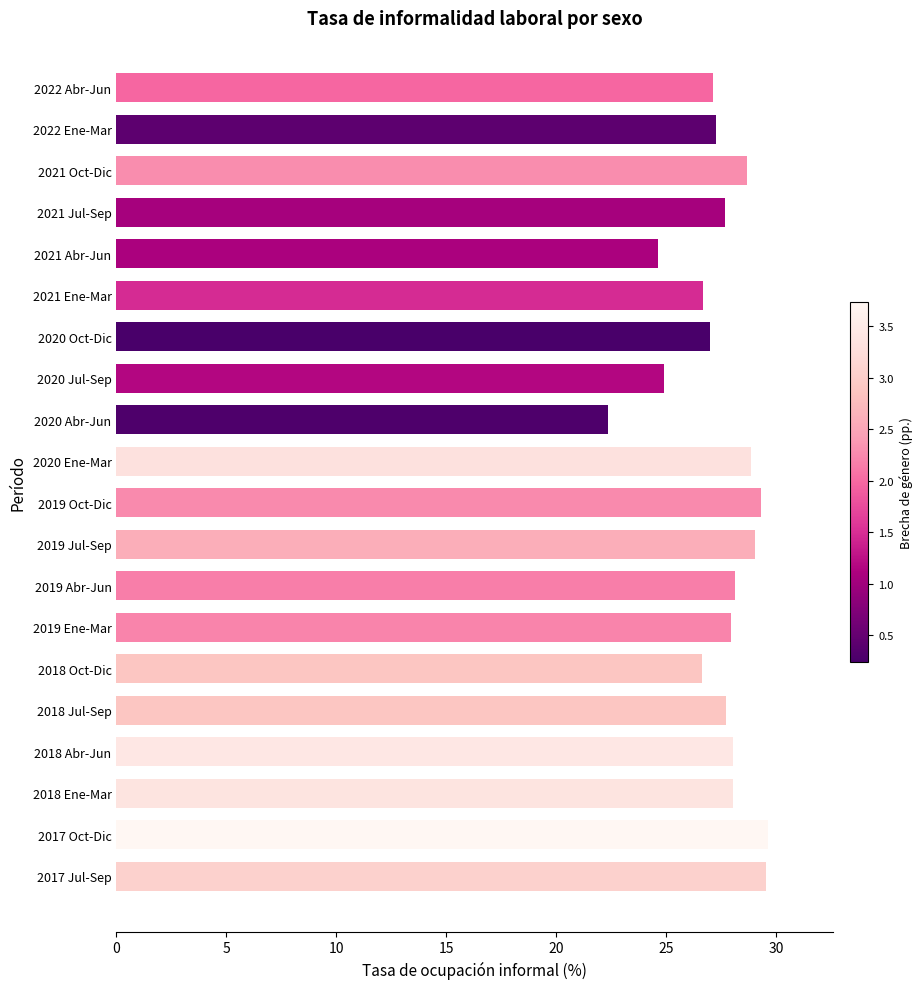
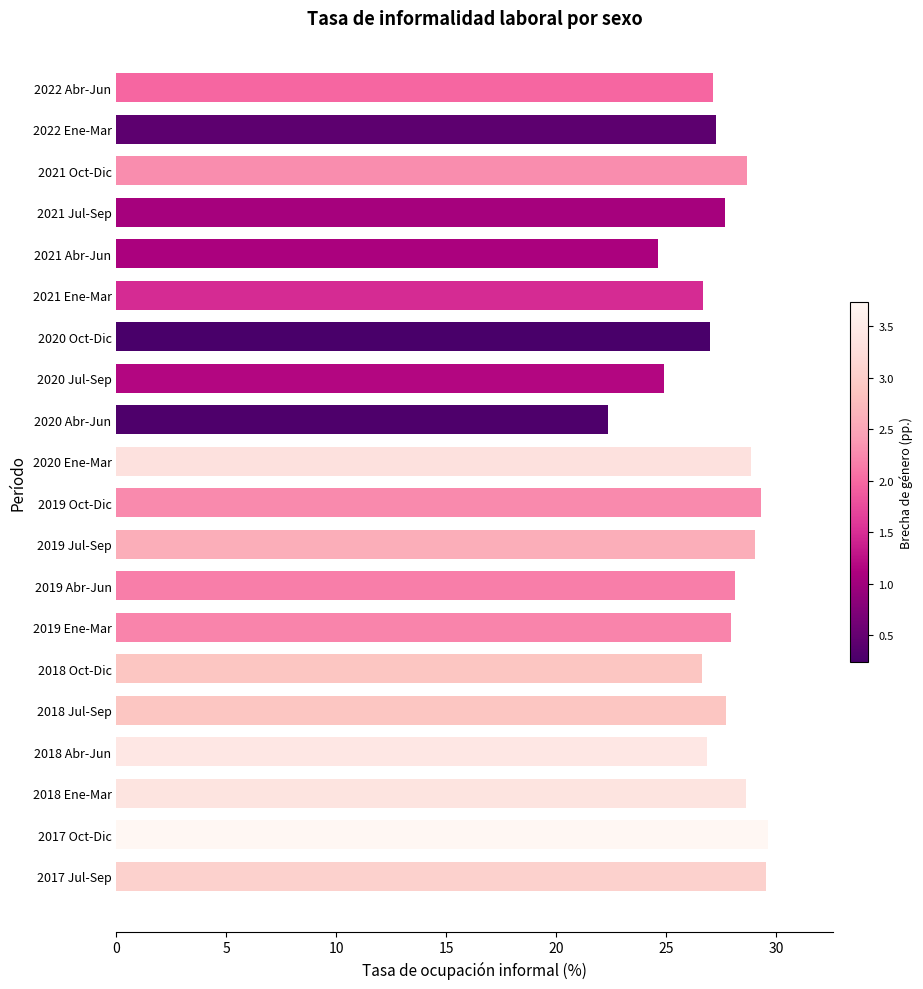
2018 Abr-Jun: 28.0 -> 26.9
2018 Ene-Mar: 28.0 -> 28.6
